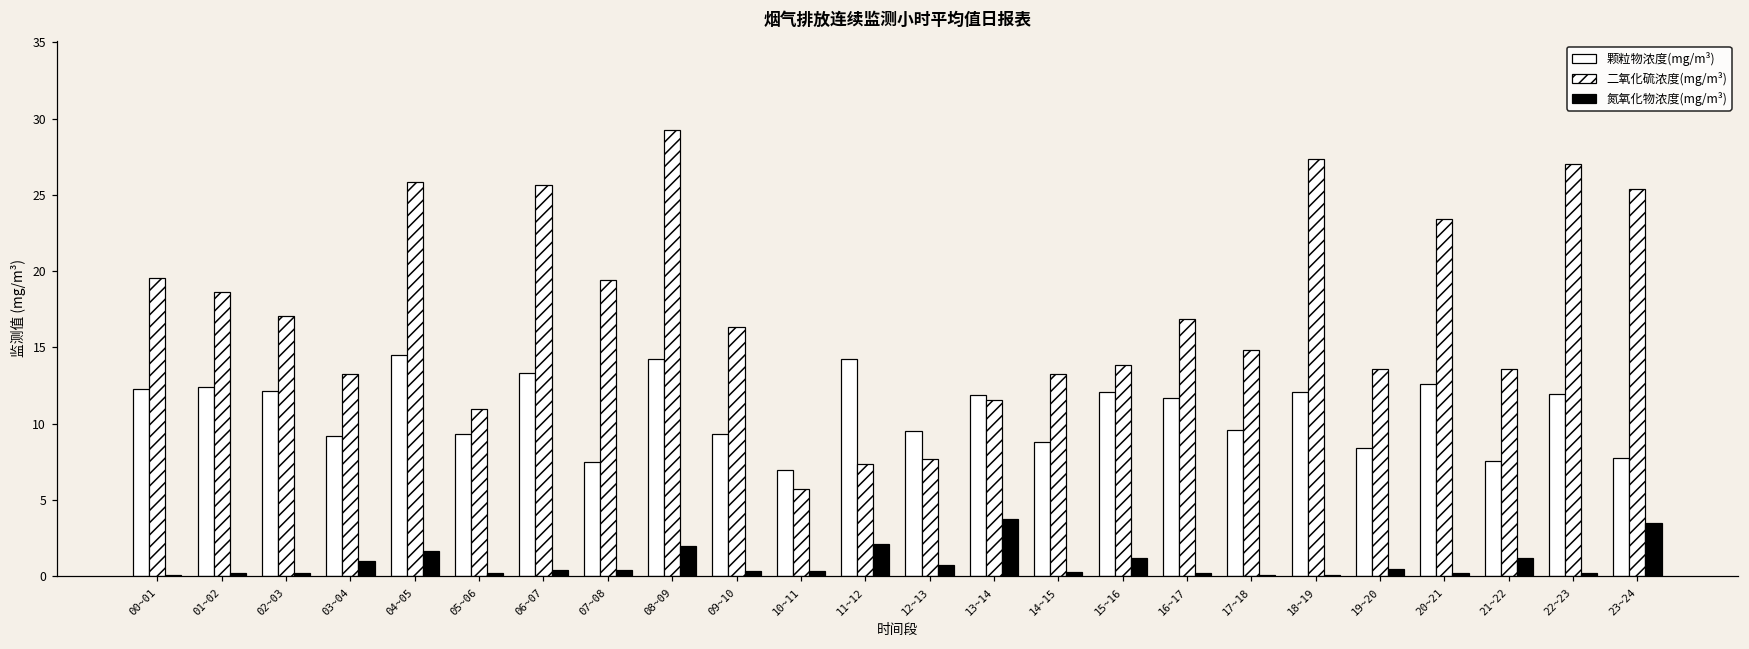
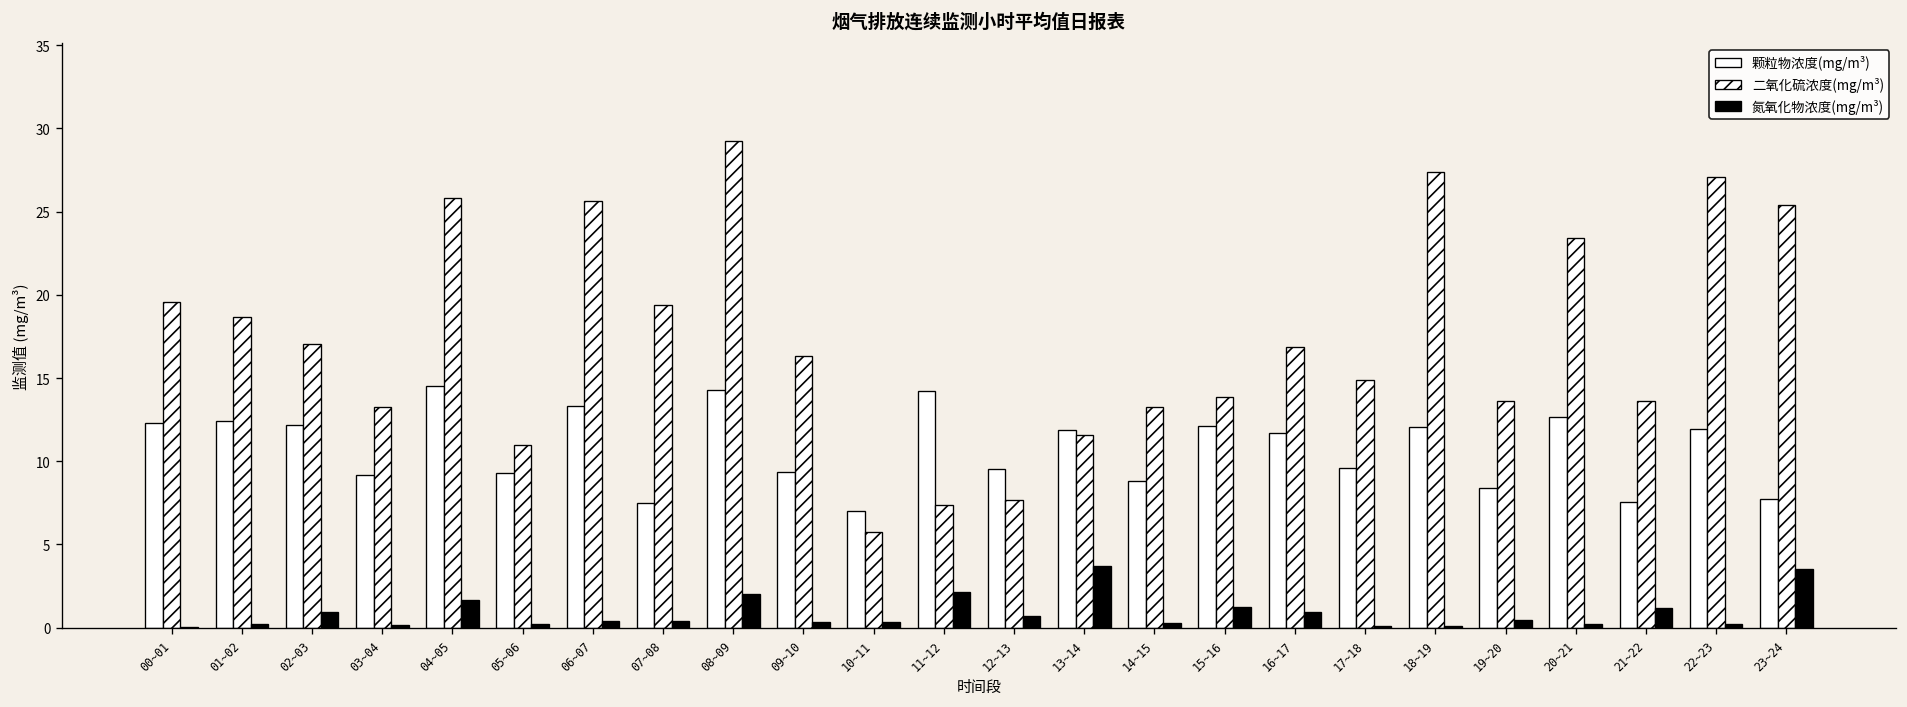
氮氧化物浓度(mg/m³), 02~03: 0.2 -> 0.9
氮氧化物浓度(mg/m³), 03~04: 1.0 -> 0.2
氮氧化物浓度(mg/m³), 16~17: 0.2 -> 1.0
